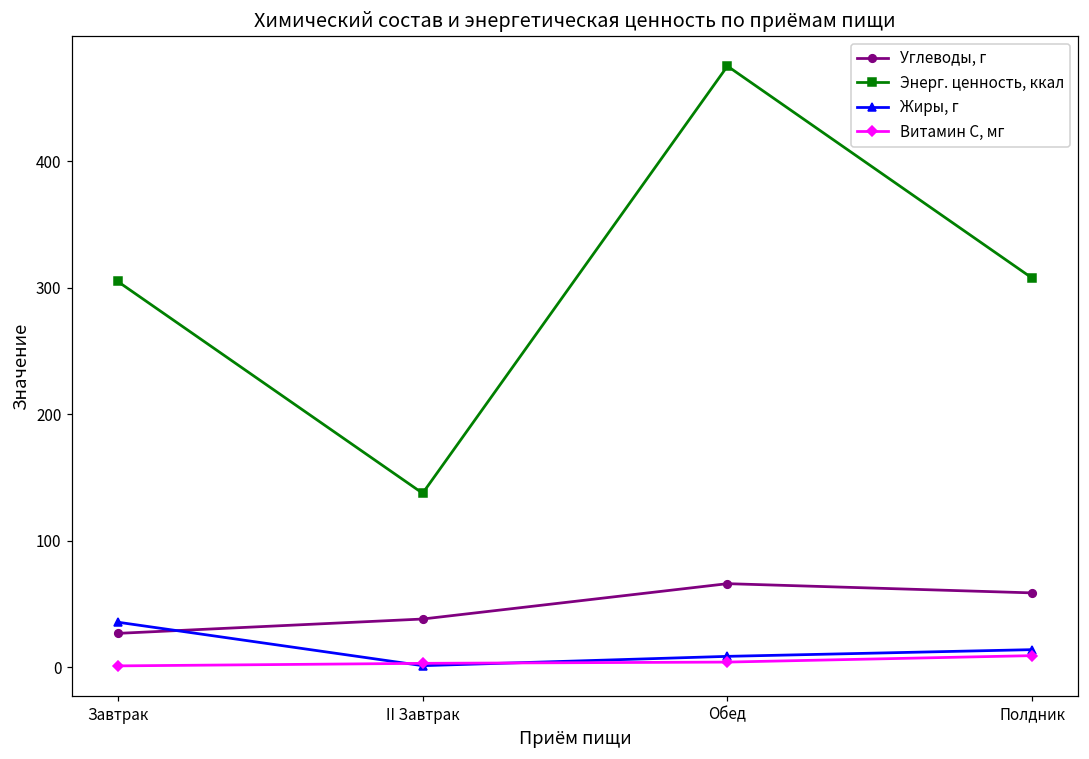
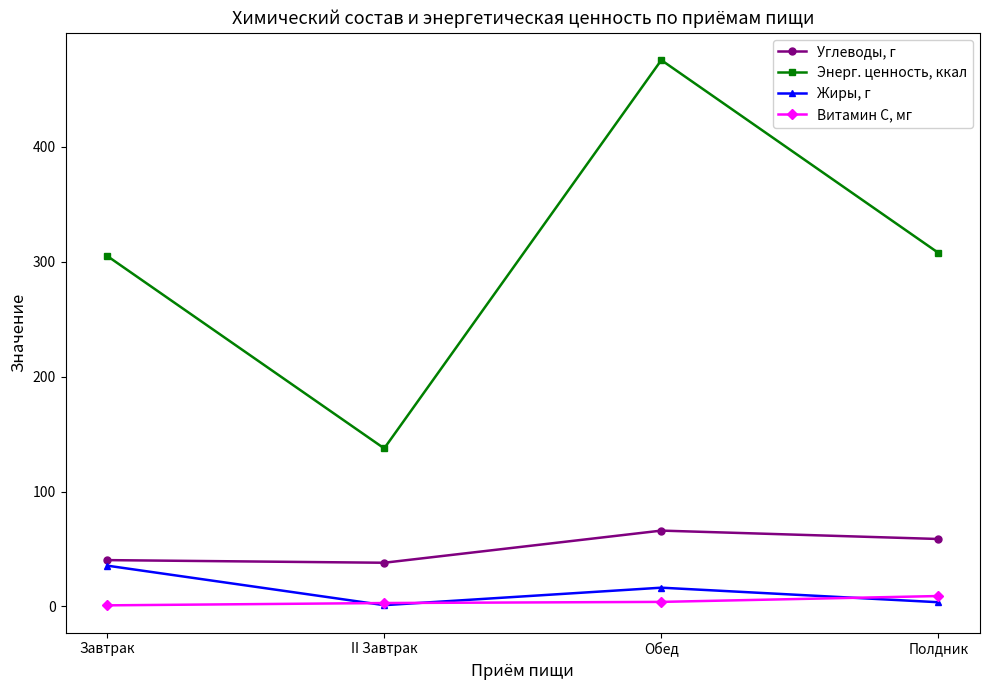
Углеводы, г, Завтрак: 27 -> 40
Жиры, г, Обед: 9 -> 16
Жиры, г, Полдник: 14 -> 4
